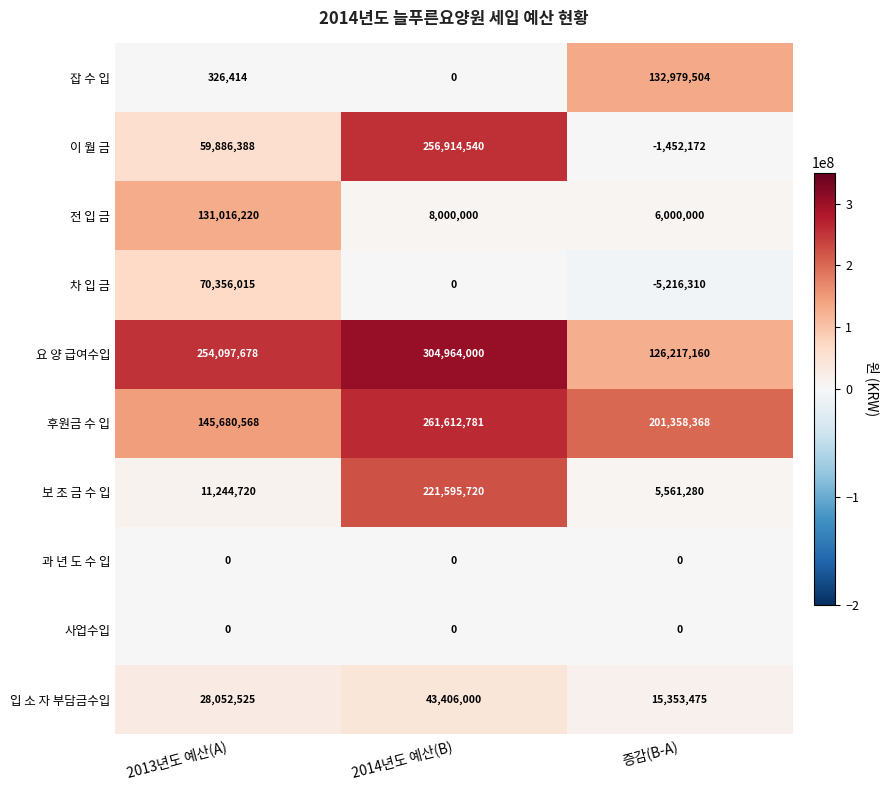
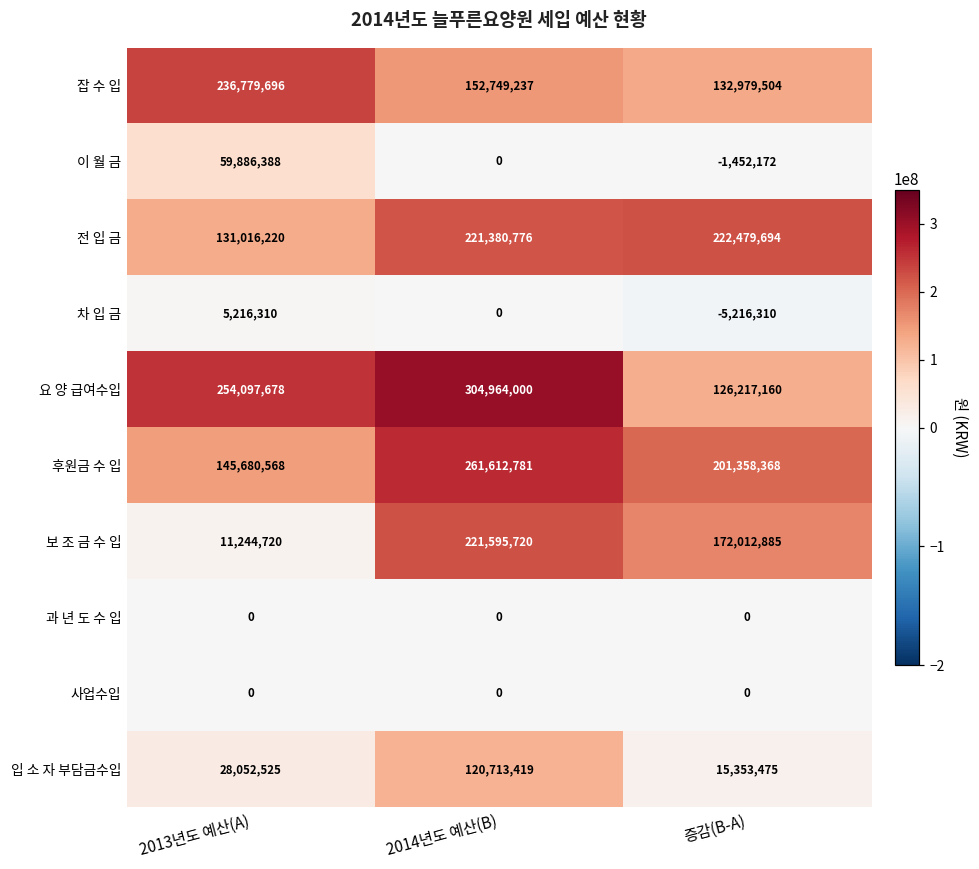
잡 수 입, 2013년도 예산(A): 326,414 -> 236,779,696
잡 수 입, 2014년도 예산(B): 0 -> 152,749,237
이 월 금, 2014년도 예산(B): 256,914,540 -> 0
전 입 금, 2014년도 예산(B): 8,000,000 -> 221,380,776
전 입 금, 증감(B-A): 6,000,000 -> 222,479,694
차 입 금, 2013년도 예산(A): 70,356,015 -> 5,216,310
보 조 금 수 입, 증감(B-A): 5,561,280 -> 172,012,885
입 소 자 부담금수입, 2014년도 예산(B): 43,406,000 -> 120,713,419
